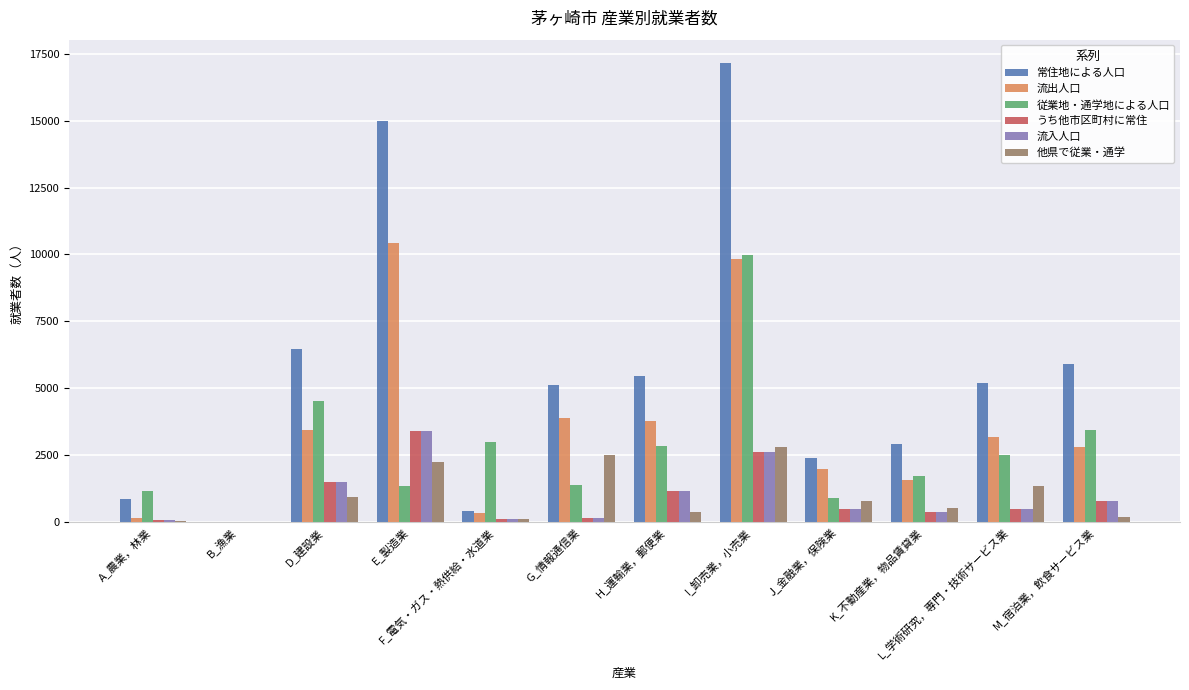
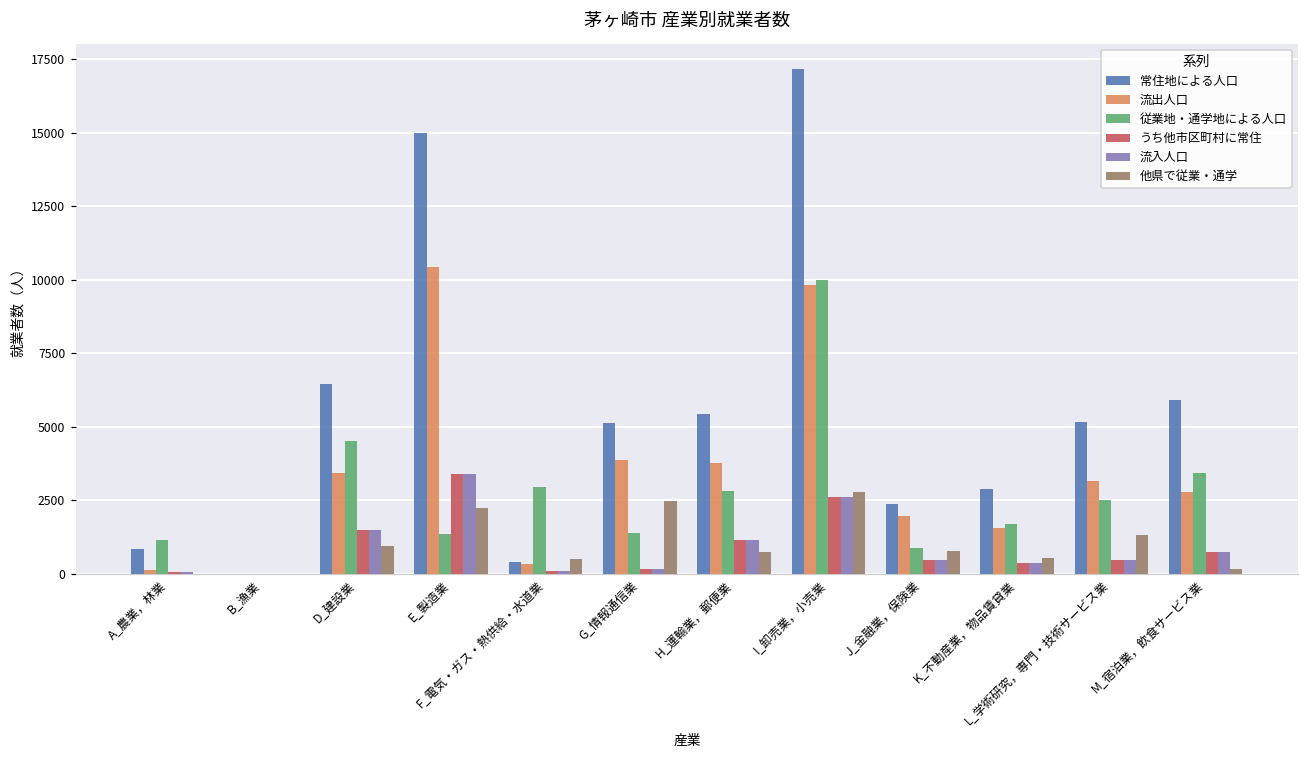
他県で従業・通学, F_電気・ガス・熱供給・水道業: 100 -> 500
他県で従業・通学, H_運輸業，郵便業: 400 -> 800
